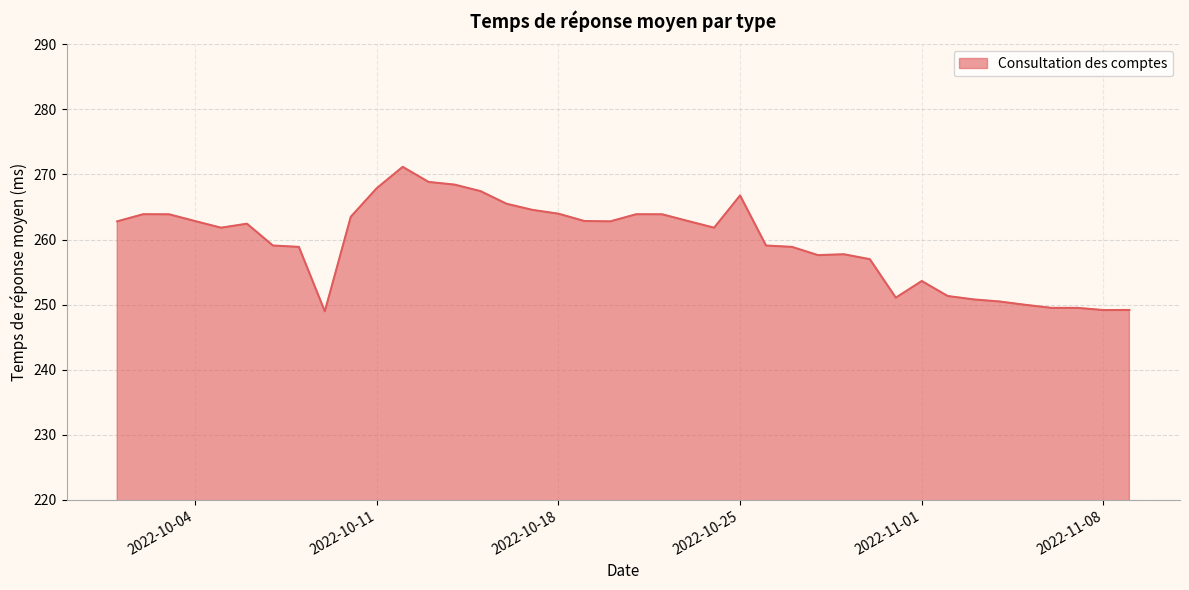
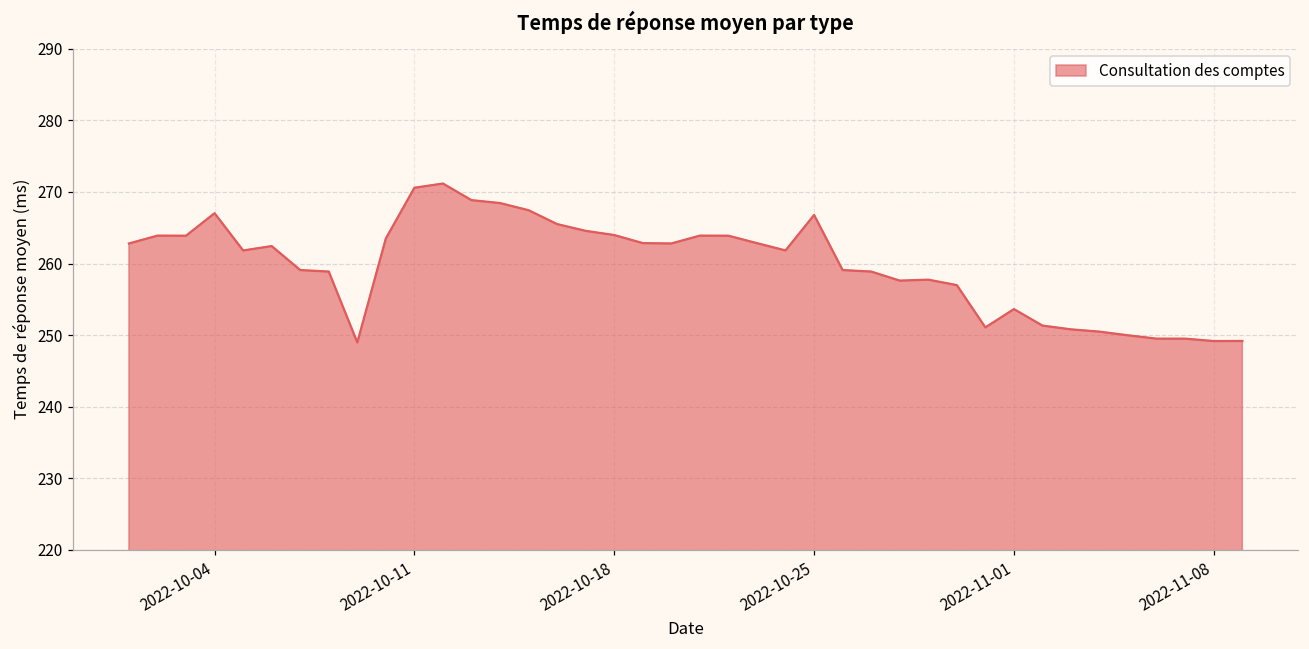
2022-10-04: 263 -> 267
2022-10-11: 268 -> 271
